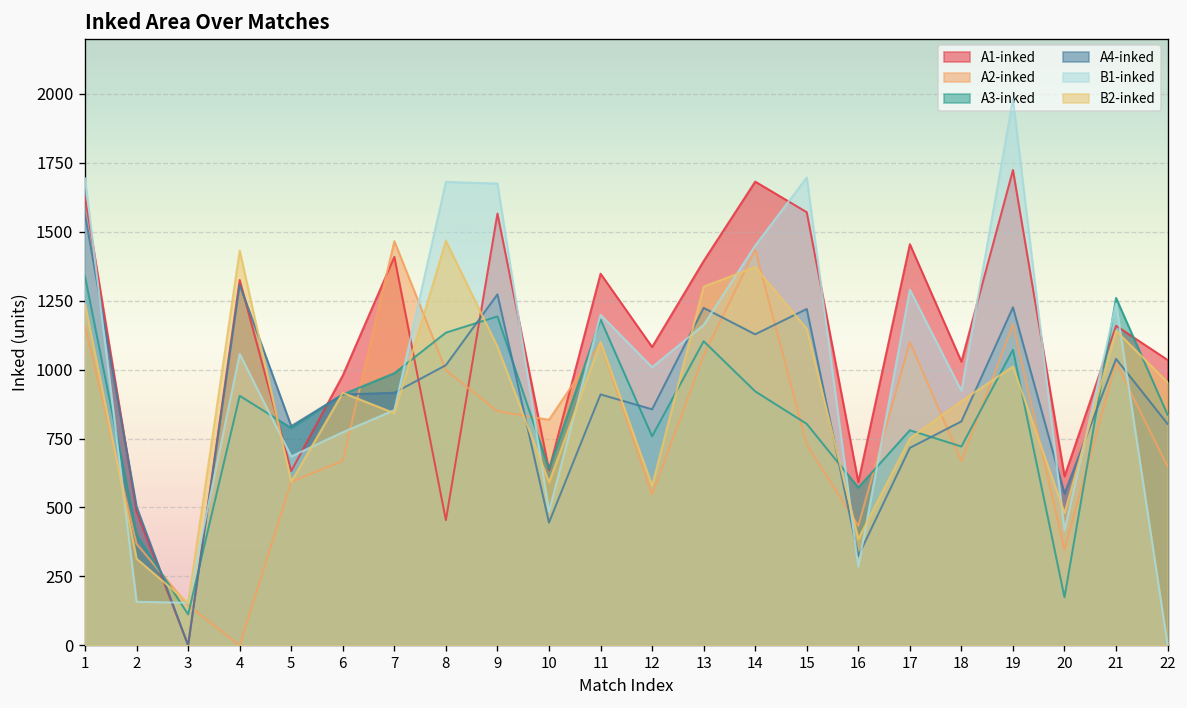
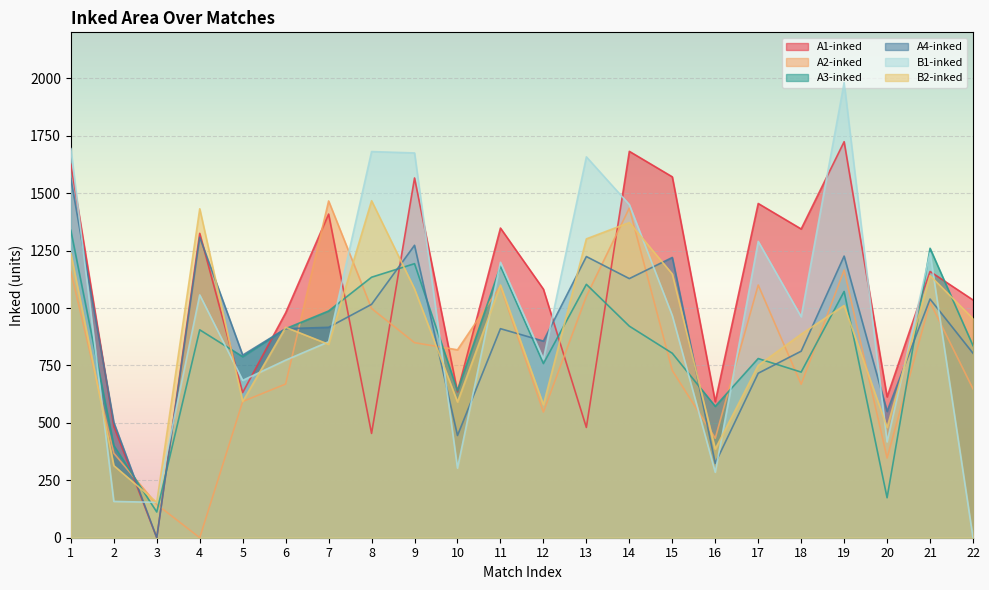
B1-inked, 10: 490 -> 300
B1-inked, 12: 1010 -> 780
A1-inked, 13: 1390 -> 480
B1-inked, 13: 1160 -> 1660
B1-inked, 15: 1700 -> 970
A1-inked, 18: 1030 -> 1340
B1-inked, 18: 920 -> 960
